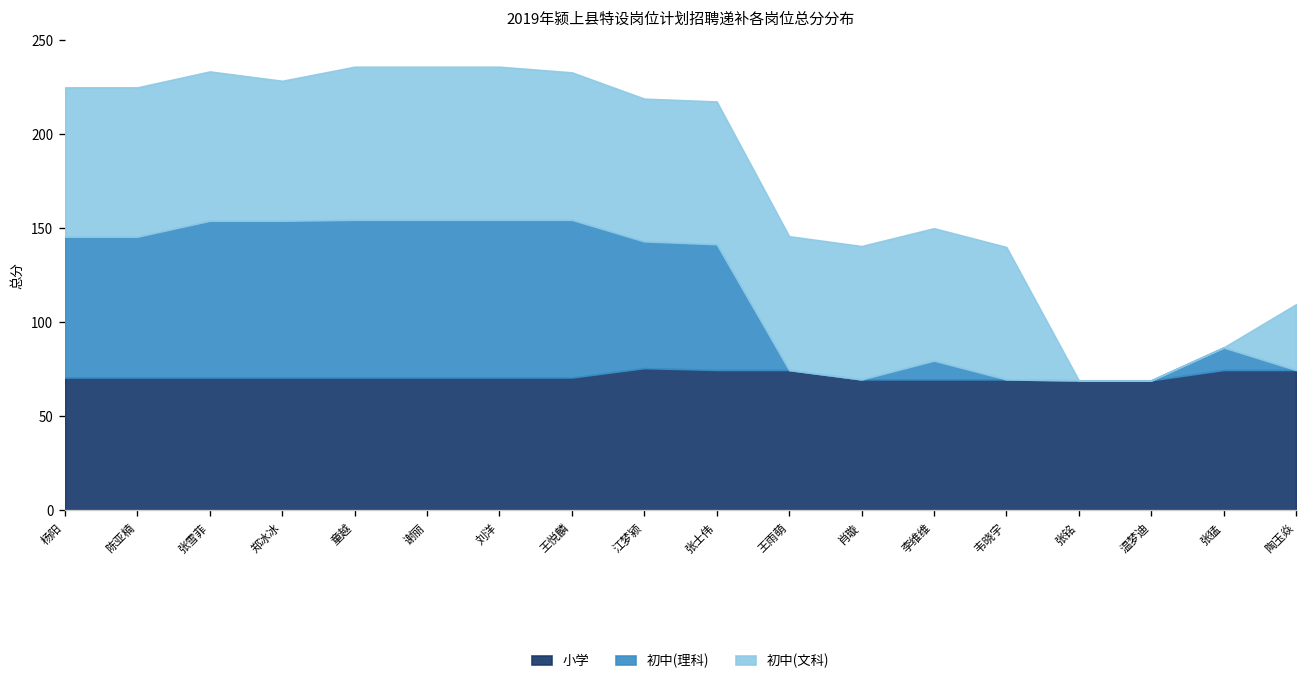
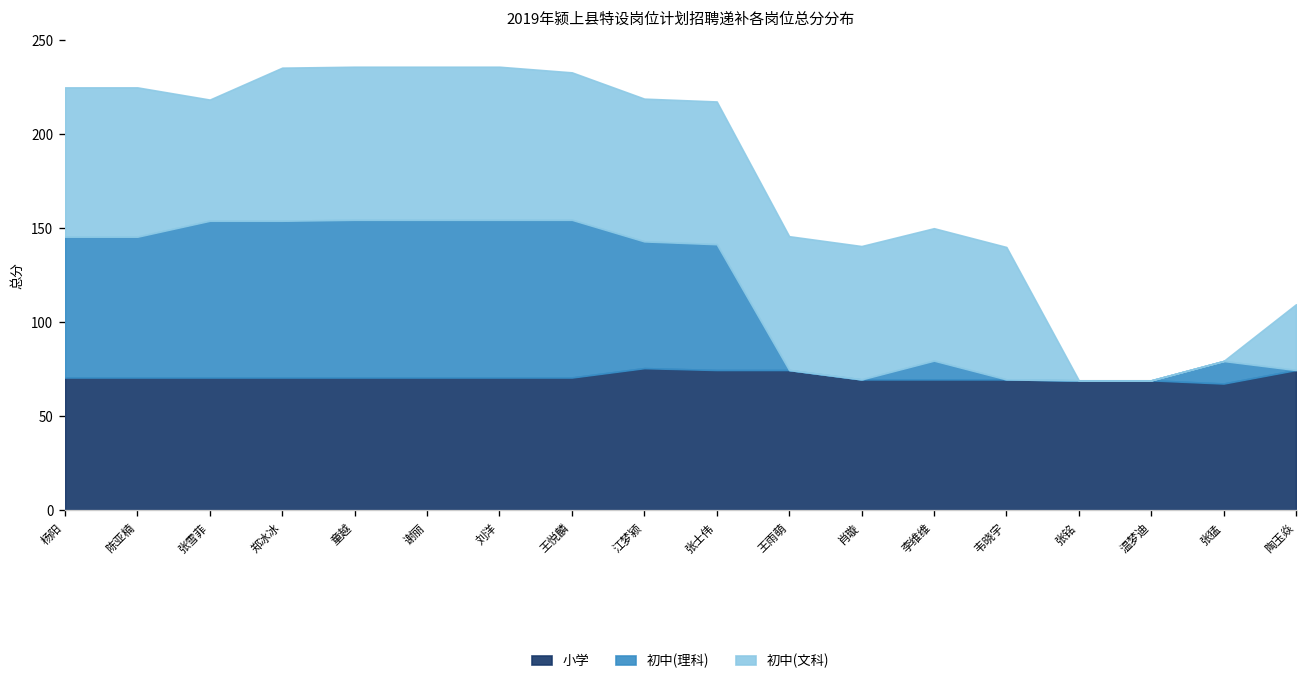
初中(文科), 张雪菲: 80 -> 65
初中(文科), 郑冰冰: 75 -> 82
小学, 张猛: 75 -> 67
